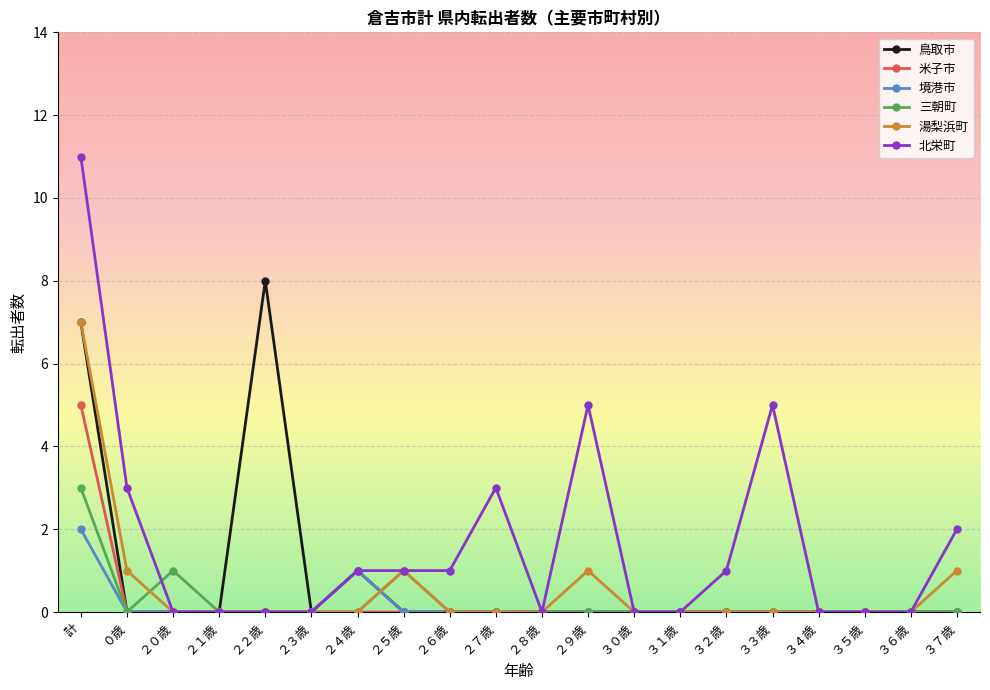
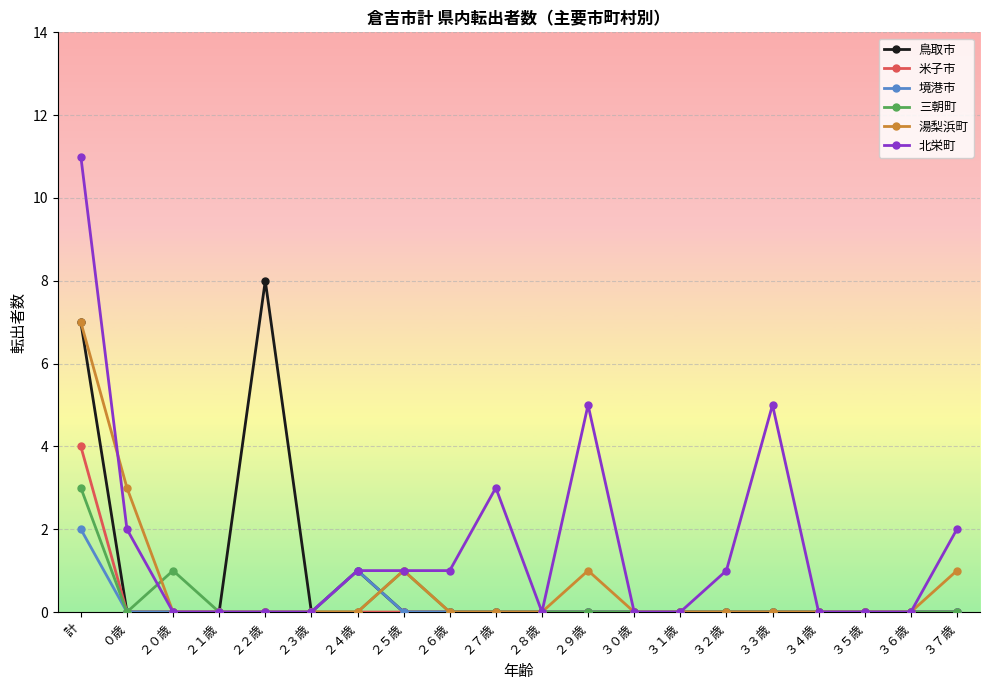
米子市, 計: 5 -> 4
湯梨浜町, ０歳: 1 -> 3
北栄町, ０歳: 3 -> 2
